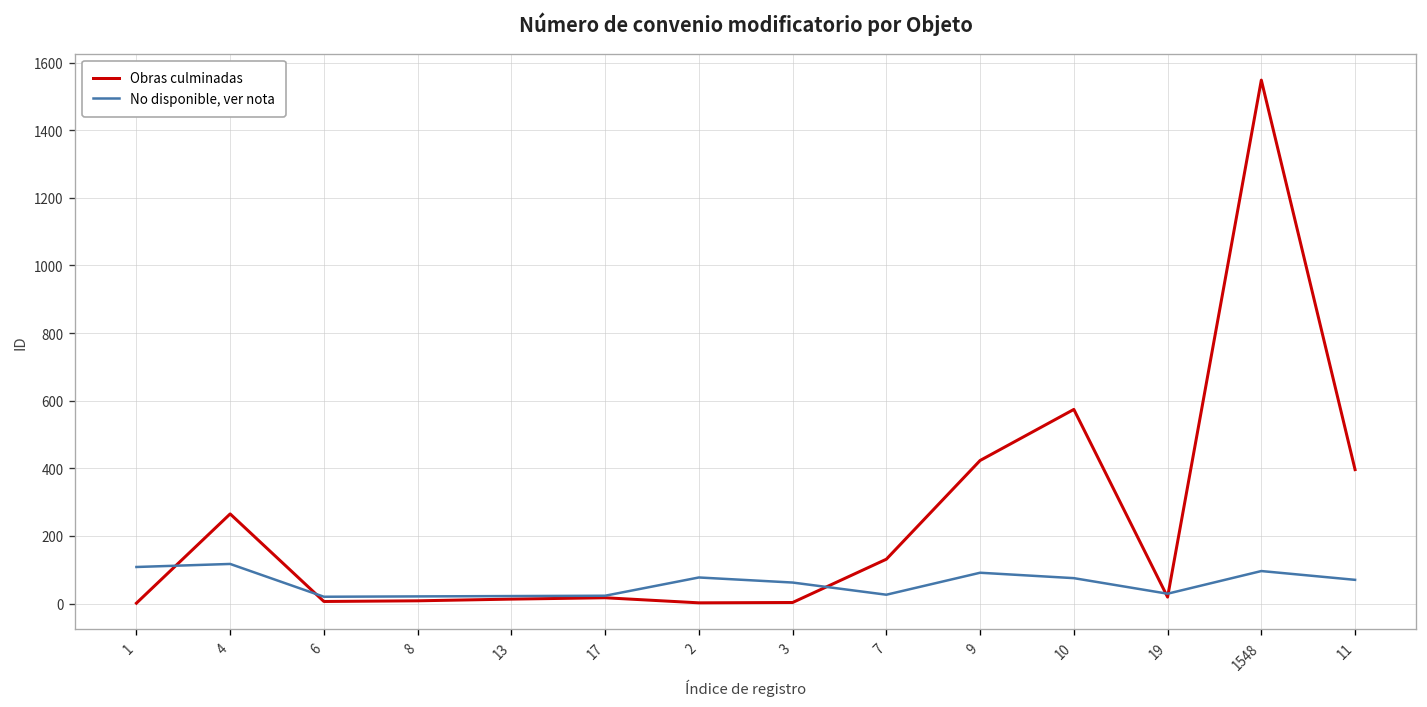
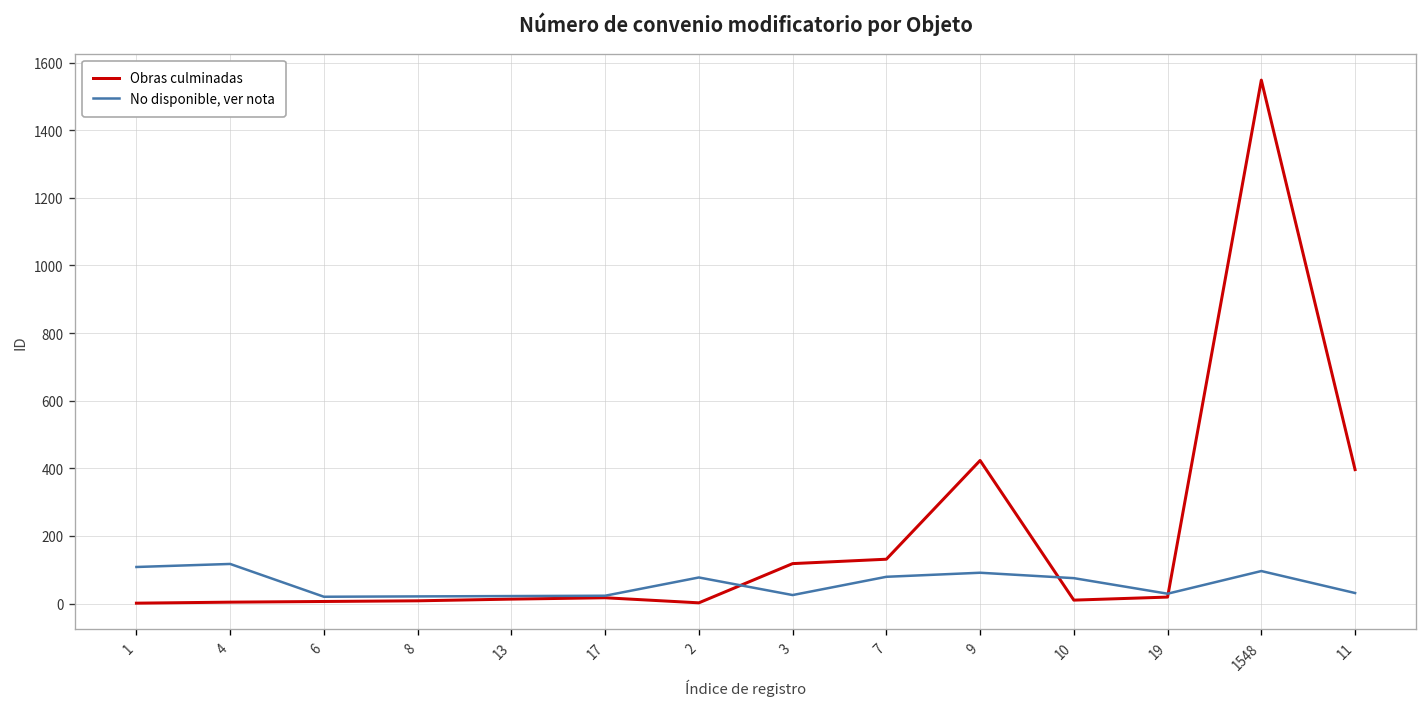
Obras culminadas, 4: 270 -> 0
Obras culminadas, 3: 0 -> 120
No disponible, ver nota, 3: 60 -> 30
No disponible, ver nota, 7: 30 -> 80
Obras culminadas, 10: 570 -> 10
No disponible, ver nota, 11: 70 -> 30
